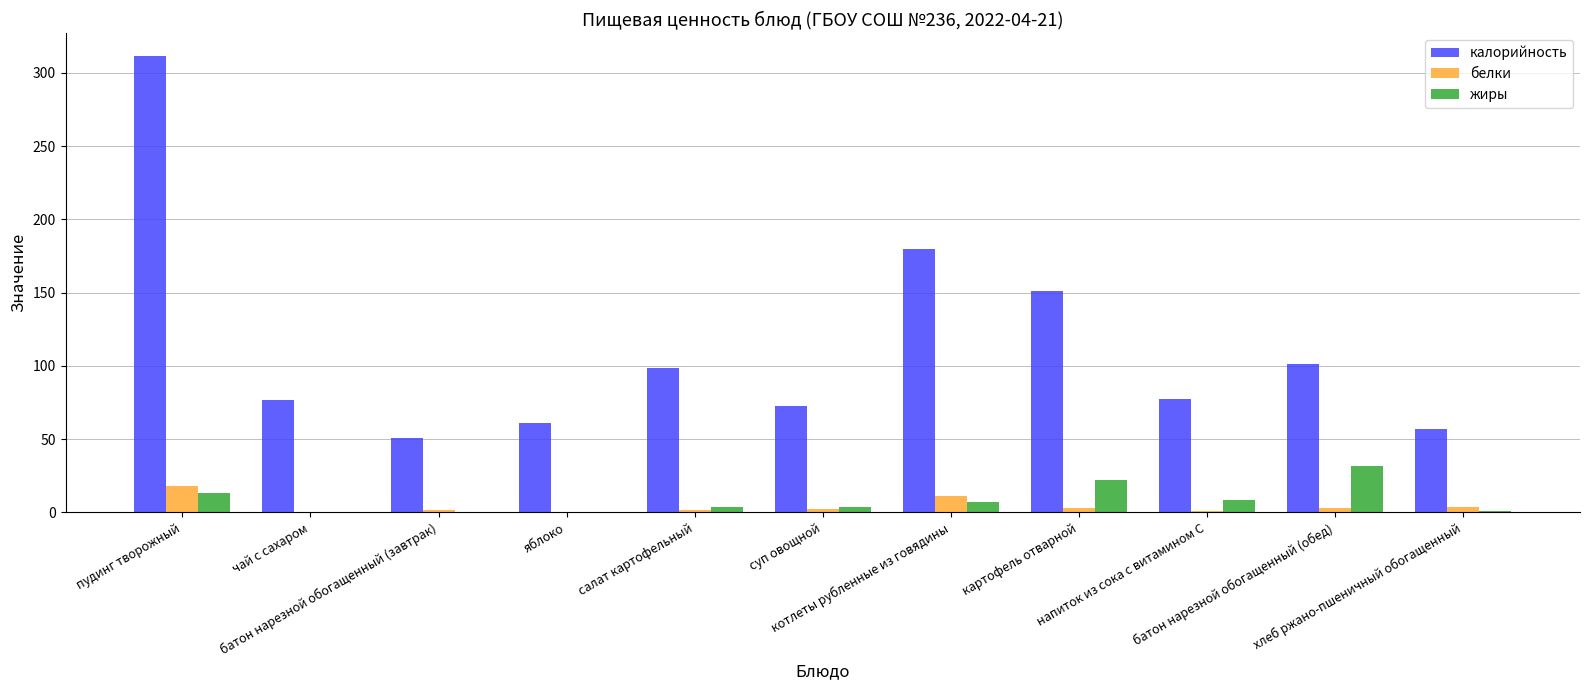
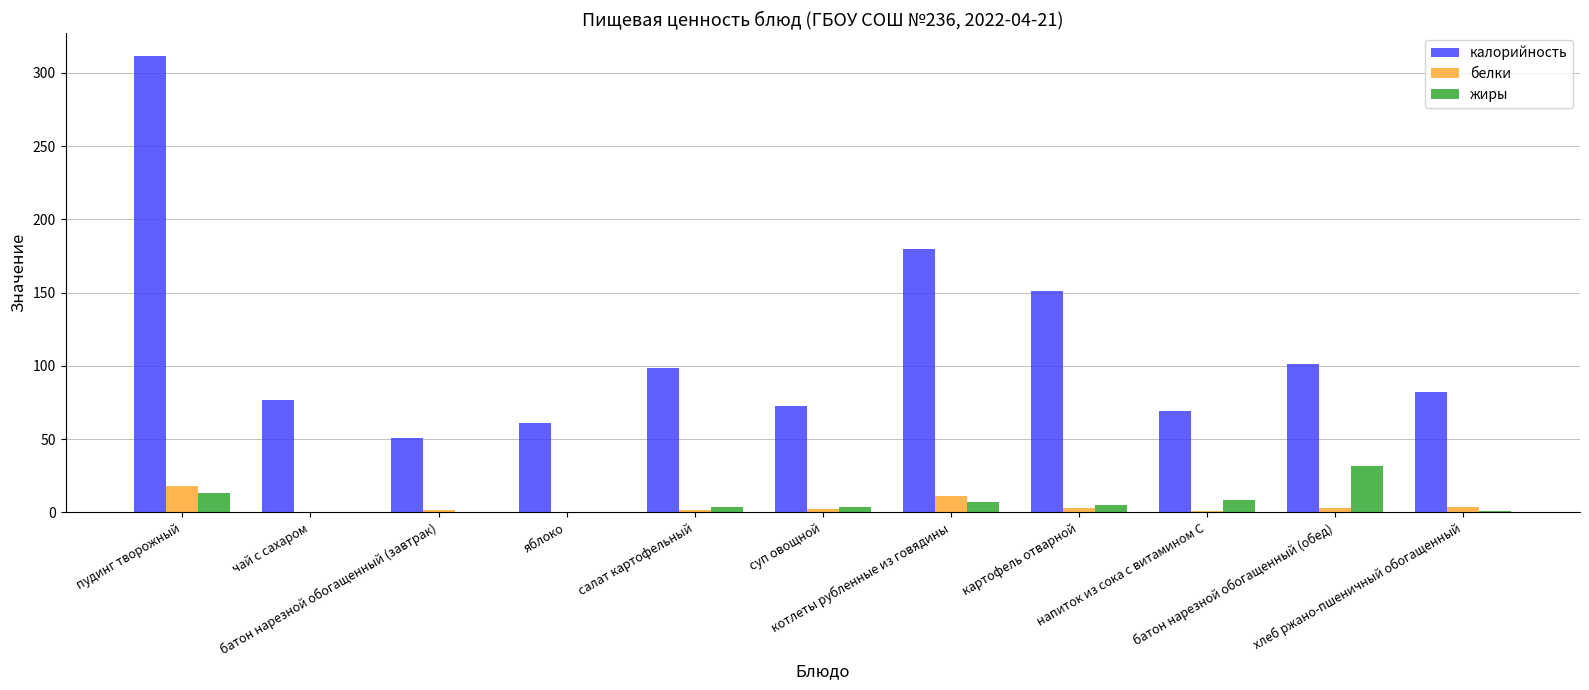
жиры, картофель отварной: 22 -> 5
калорийность, напиток из сока с витамином С: 77 -> 69
калорийность, хлеб ржано-пшеничный обогащенный: 57 -> 82
